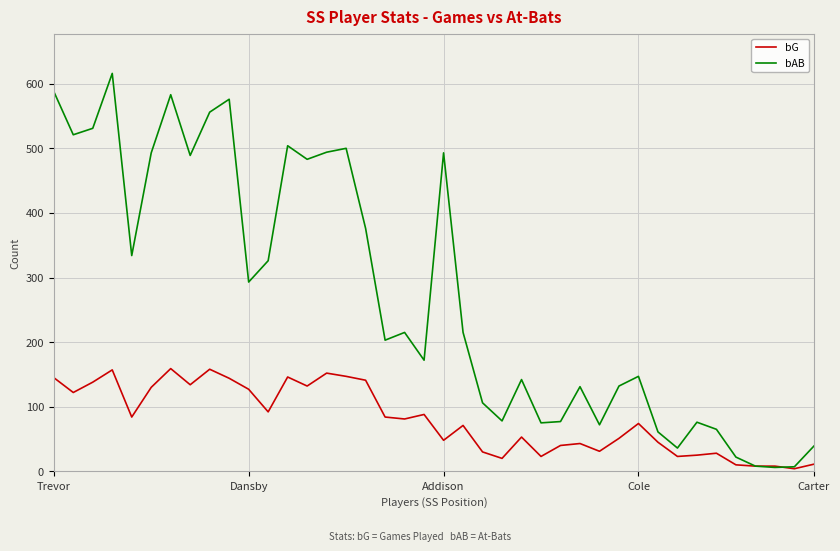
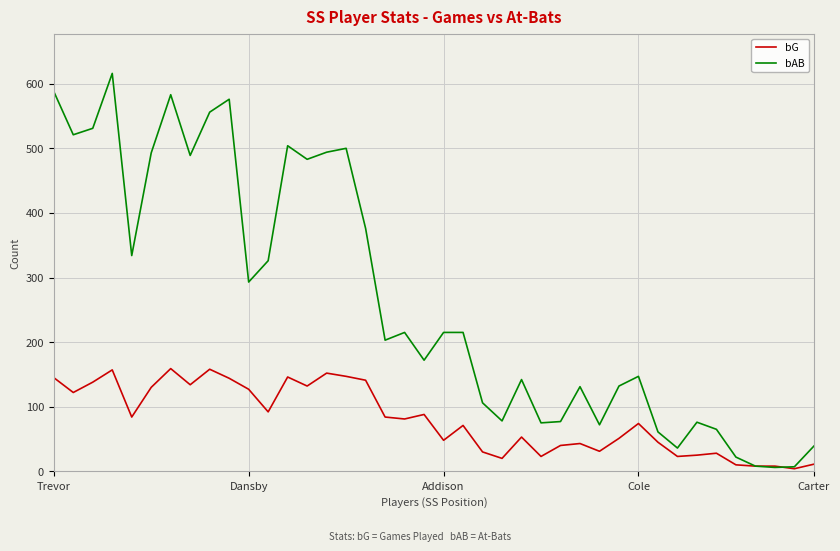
bAB, Addison: 490 -> 220
